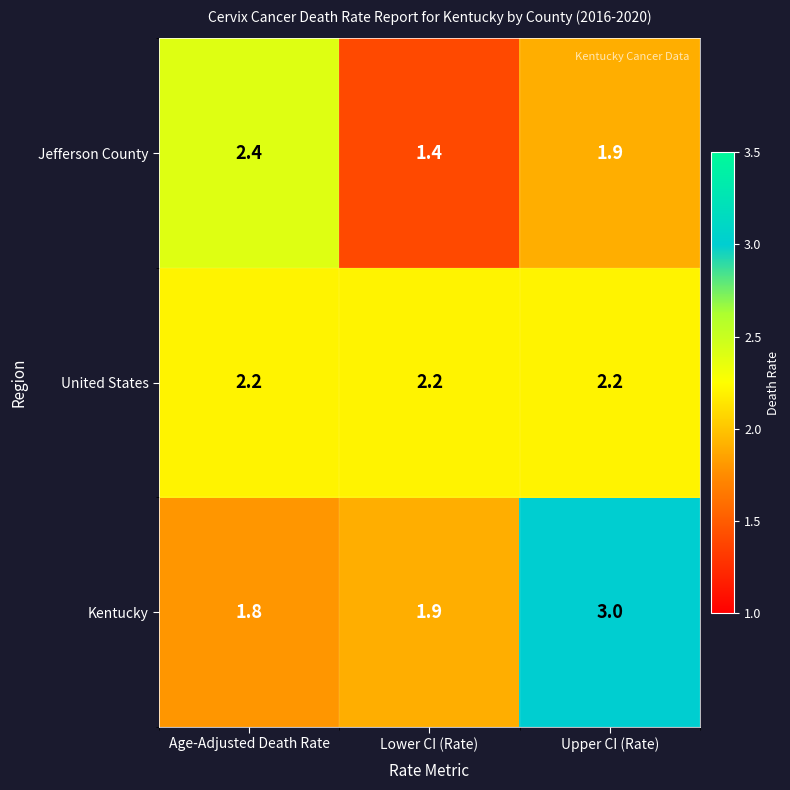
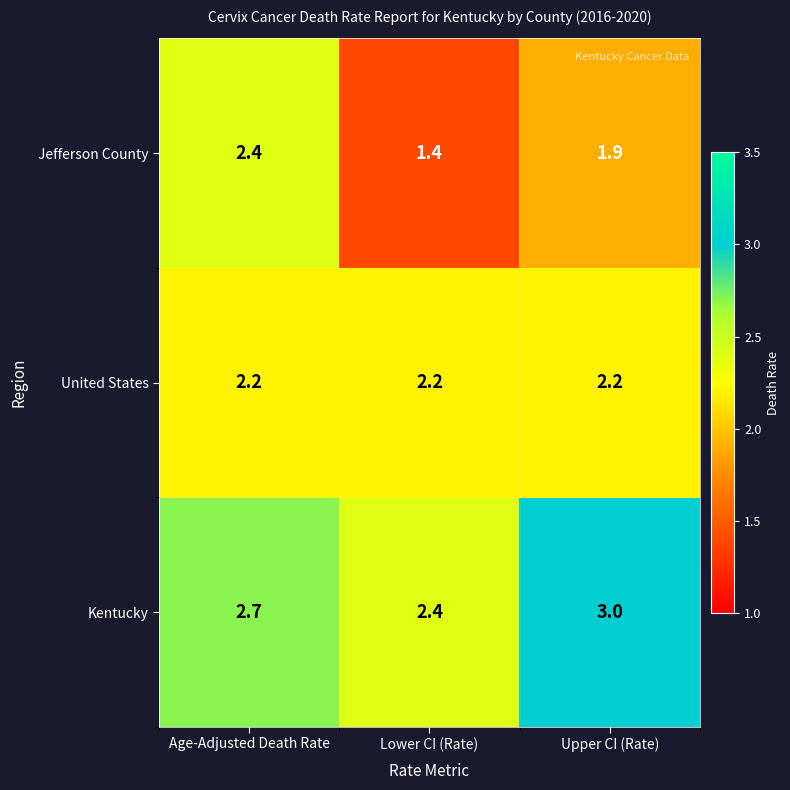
Kentucky, Age-Adjusted Death Rate: 1.8 -> 2.7
Kentucky, Lower CI (Rate): 1.9 -> 2.4
